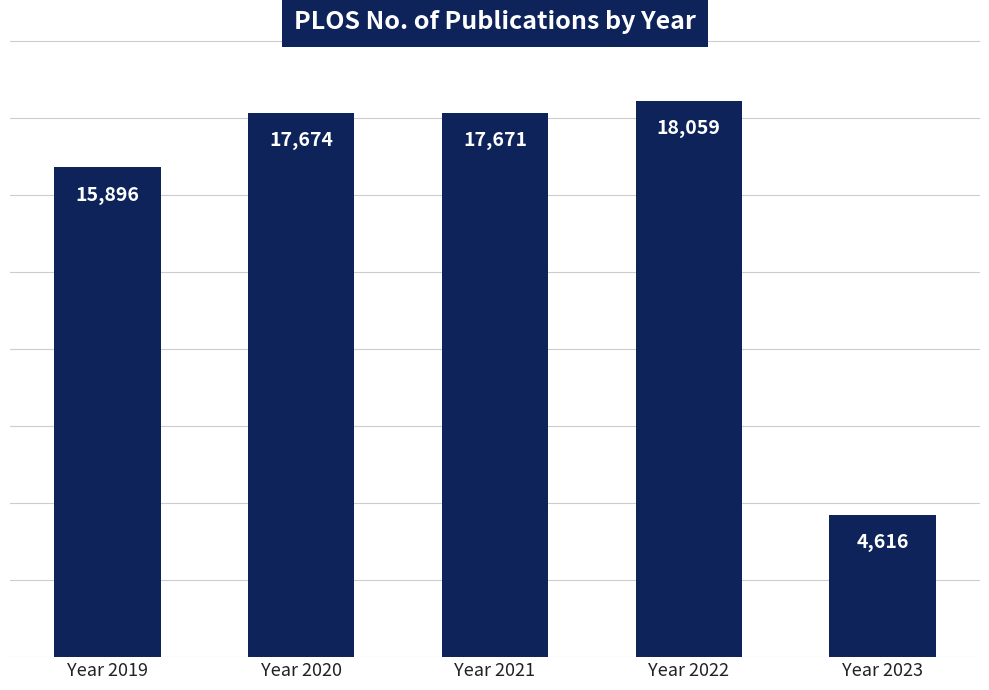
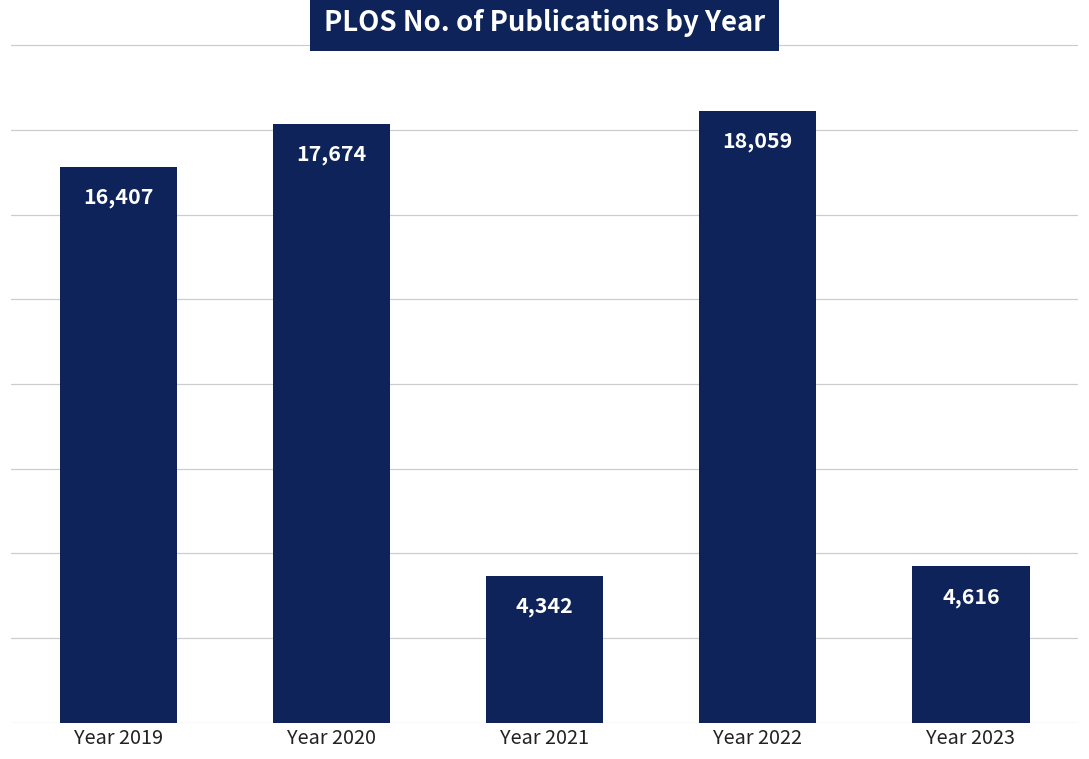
Year 2019: 15,896 -> 16,407
Year 2021: 17,671 -> 4,342
